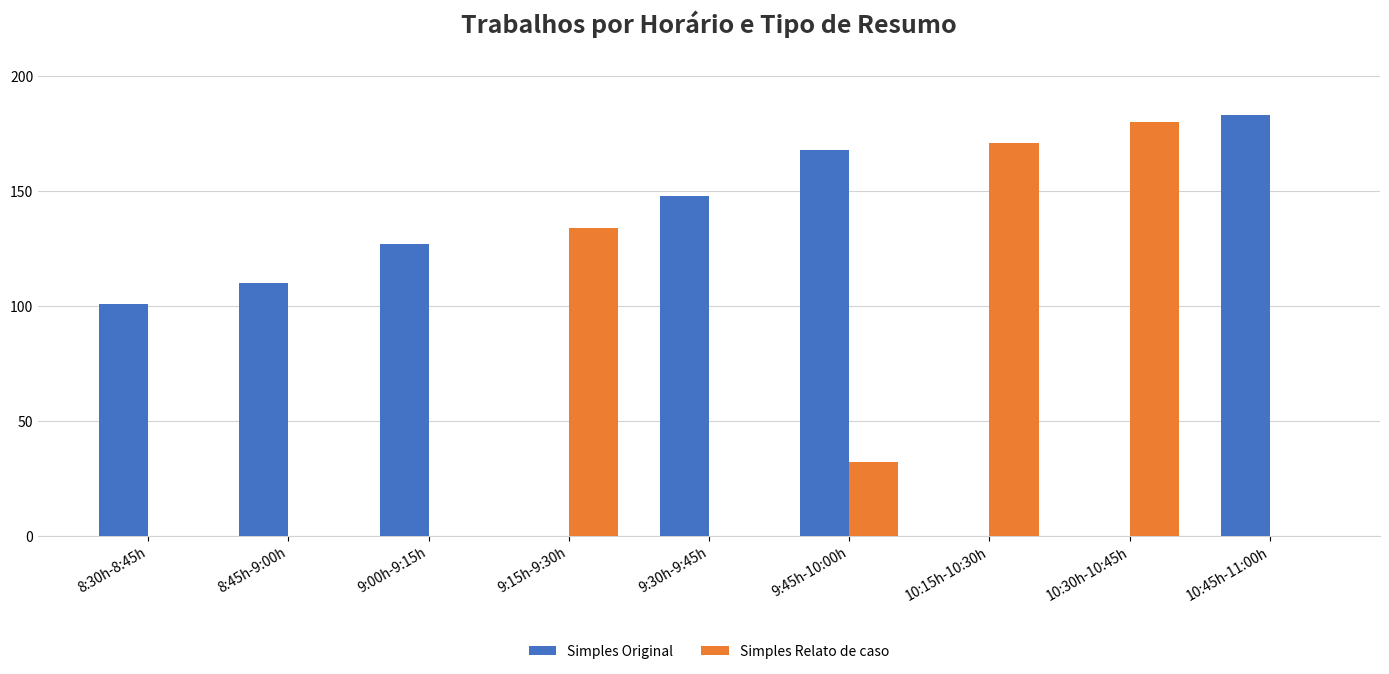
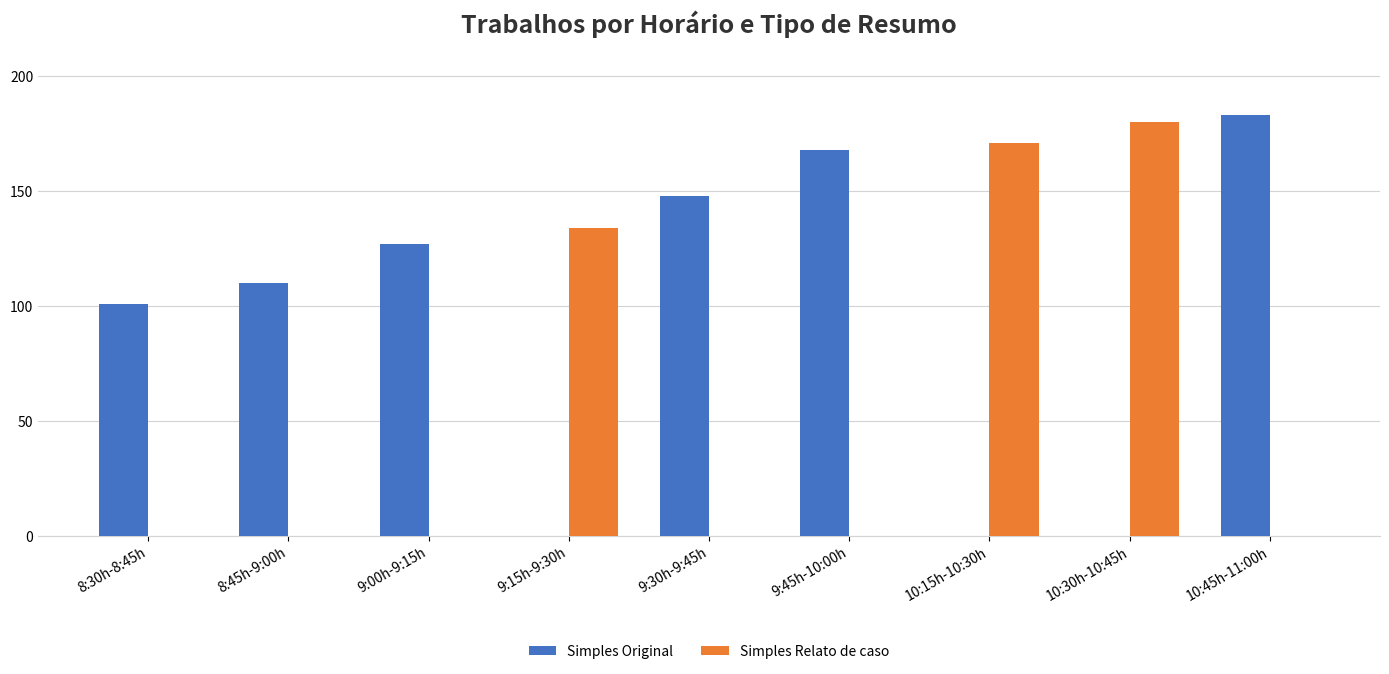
Simples Relato de caso, 9:45h-10:00h: 32 -> 0
